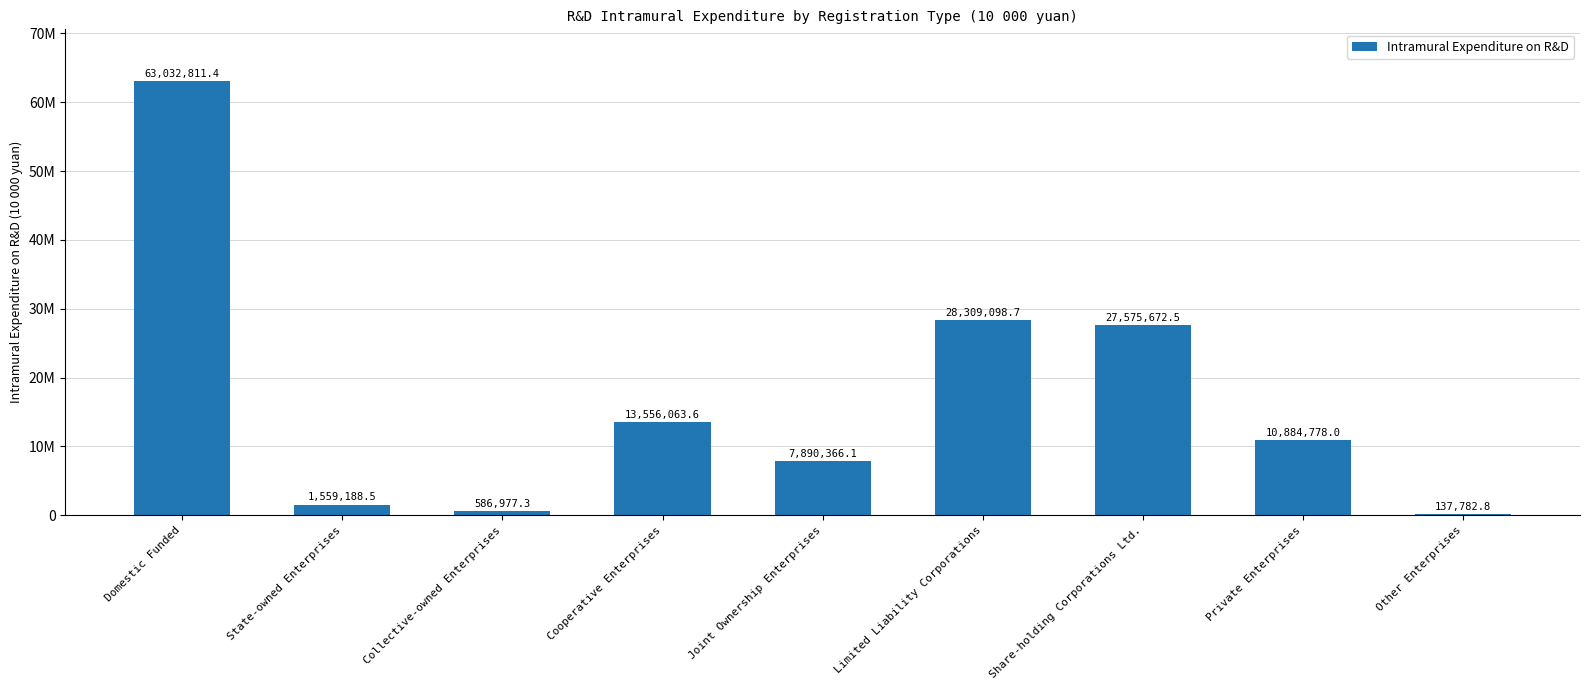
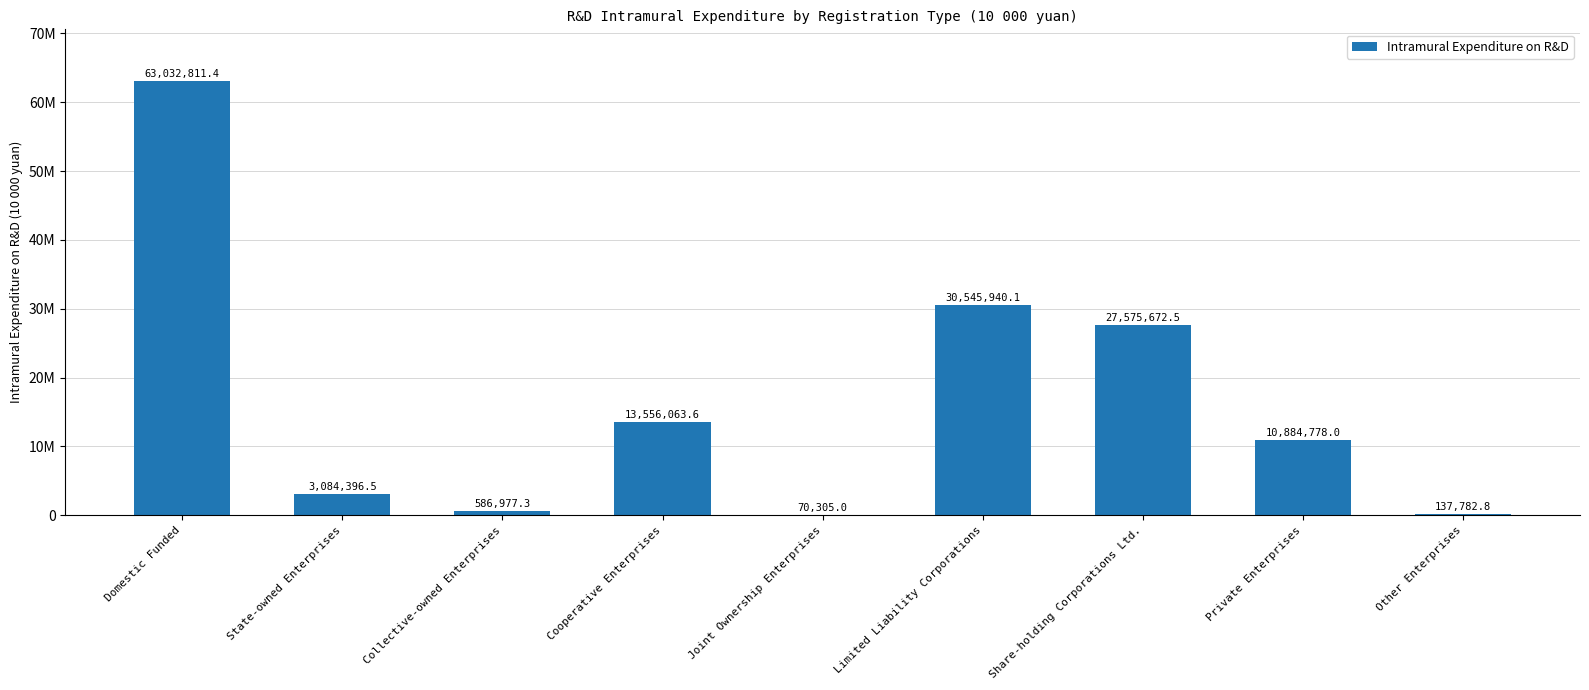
State-owned Enterprises: 1,559,188.5 -> 3,084,396.5
Joint Ownership Enterprises: 7,890,366.1 -> 70,305.0
Limited Liability Corporations: 28,309,098.7 -> 30,545,940.1
